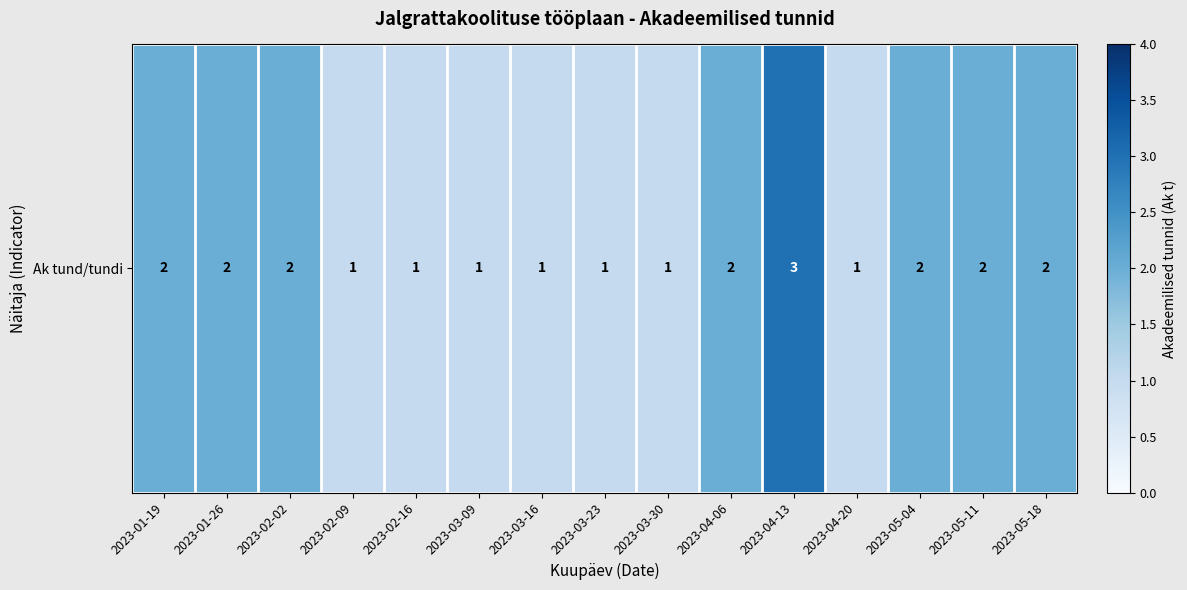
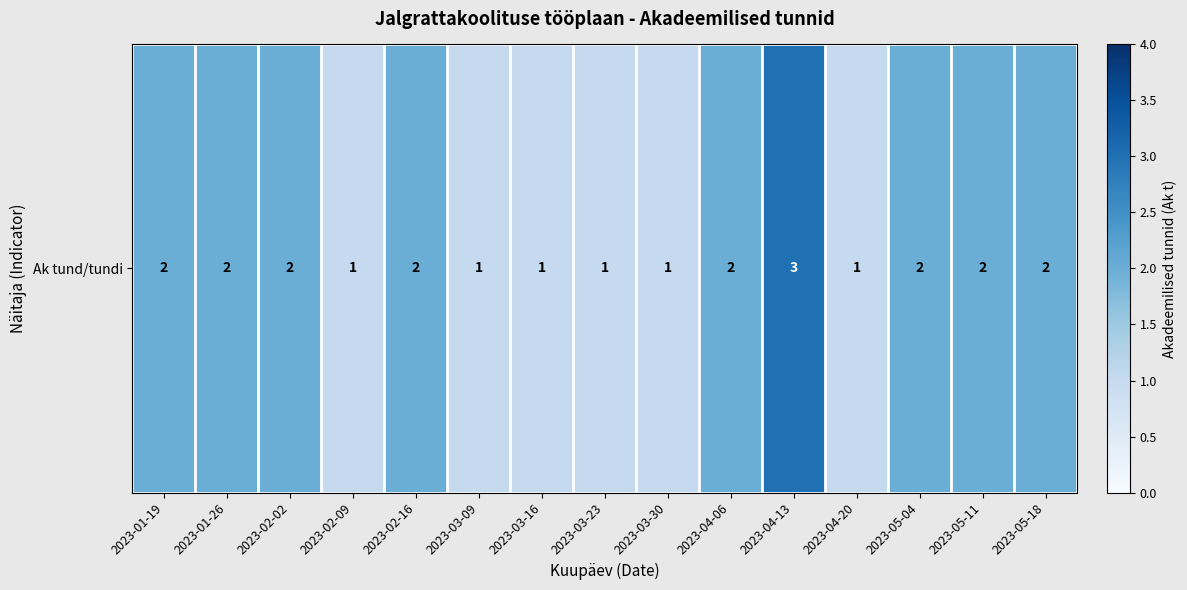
Ak tund/tundi, 2023-02-16: 1 -> 2
